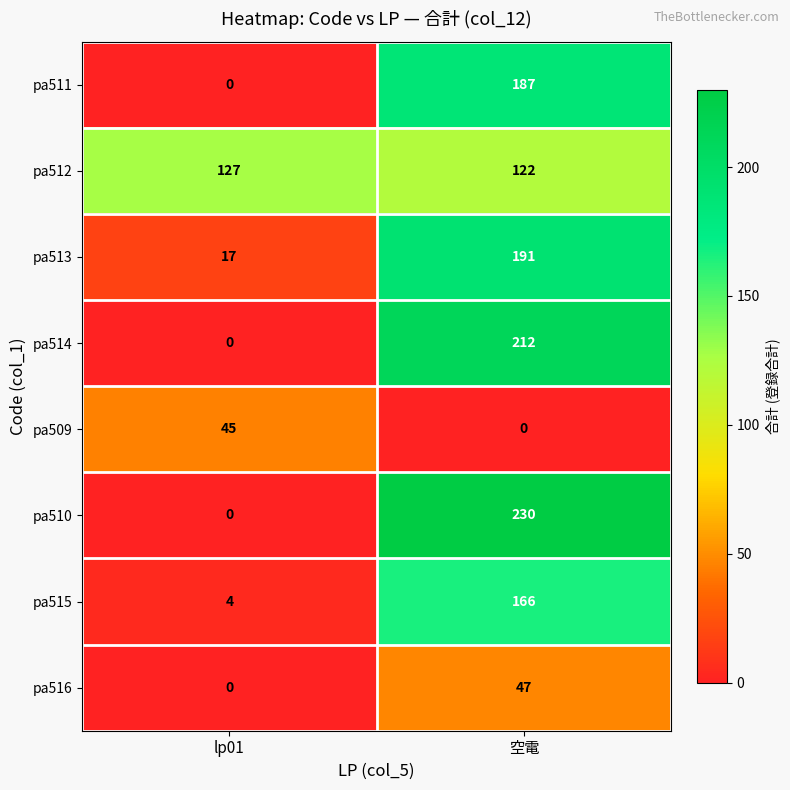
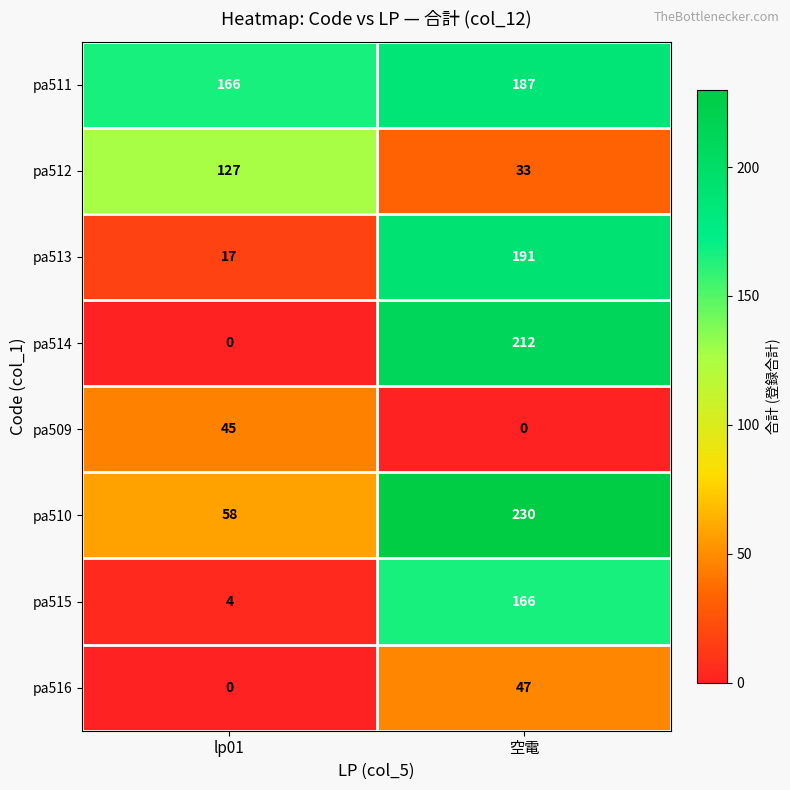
pa511, lp01: 0 -> 166
pa512, 空電: 122 -> 33
pa510, lp01: 0 -> 58
